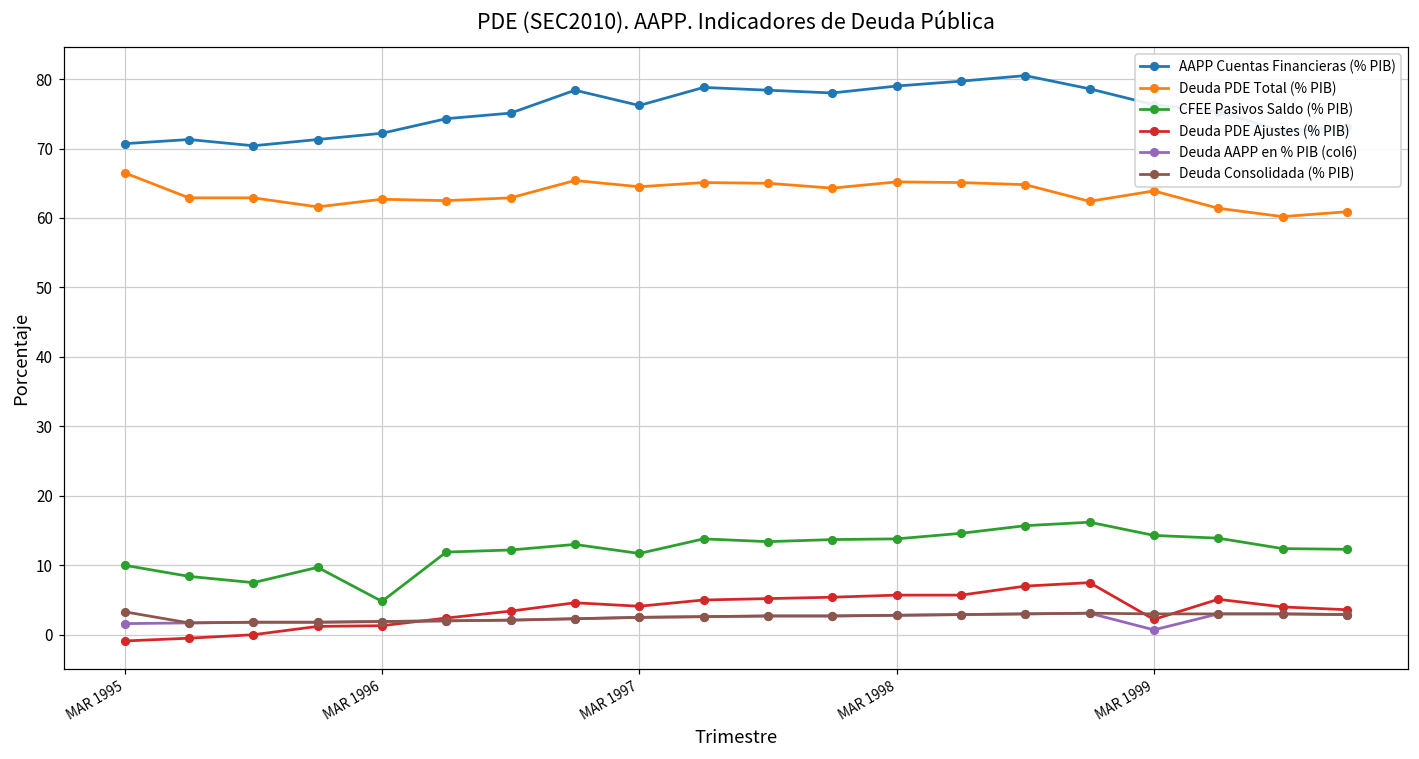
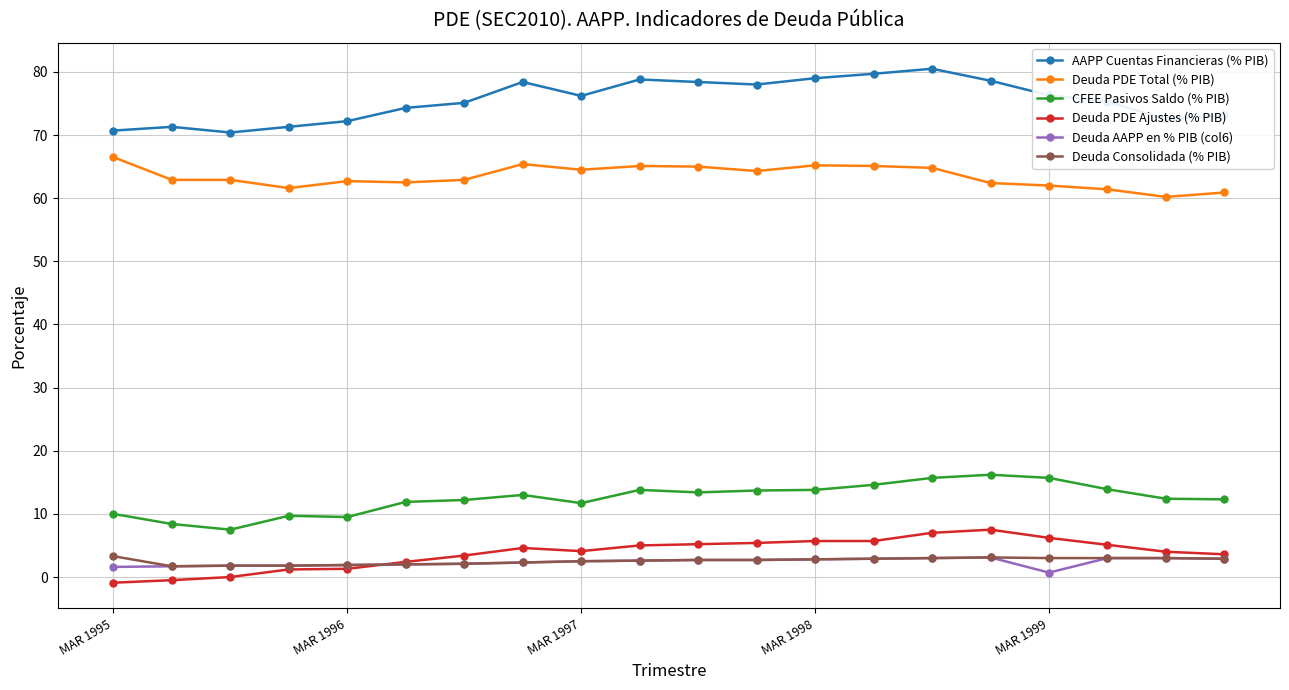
CFEE Pasivos Saldo (% PIB), MAR 1996: 5 -> 10
Deuda PDE Total (% PIB), MAR 1999: 64 -> 62
CFEE Pasivos Saldo (% PIB), MAR 1999: 14 -> 16
Deuda PDE Ajustes (% PIB), MAR 1999: 2 -> 6
